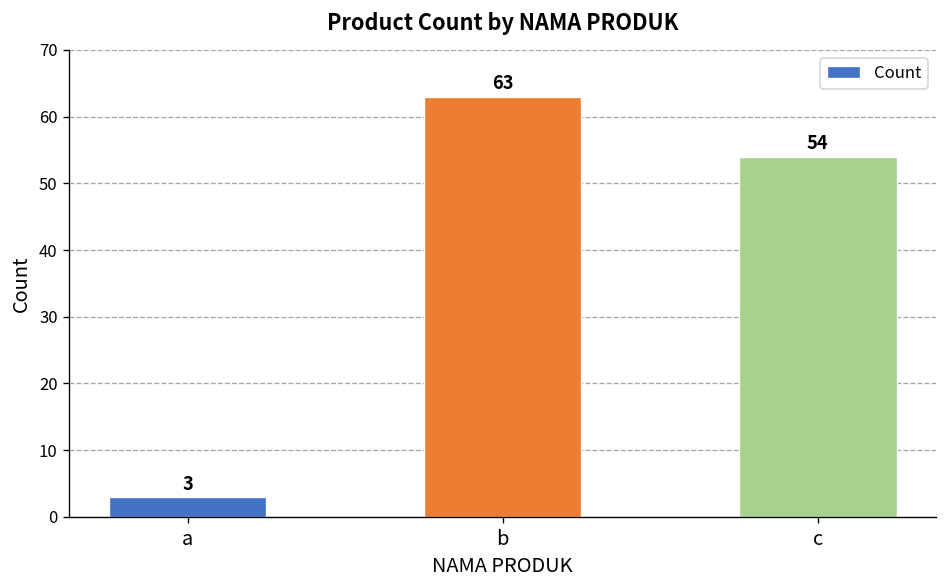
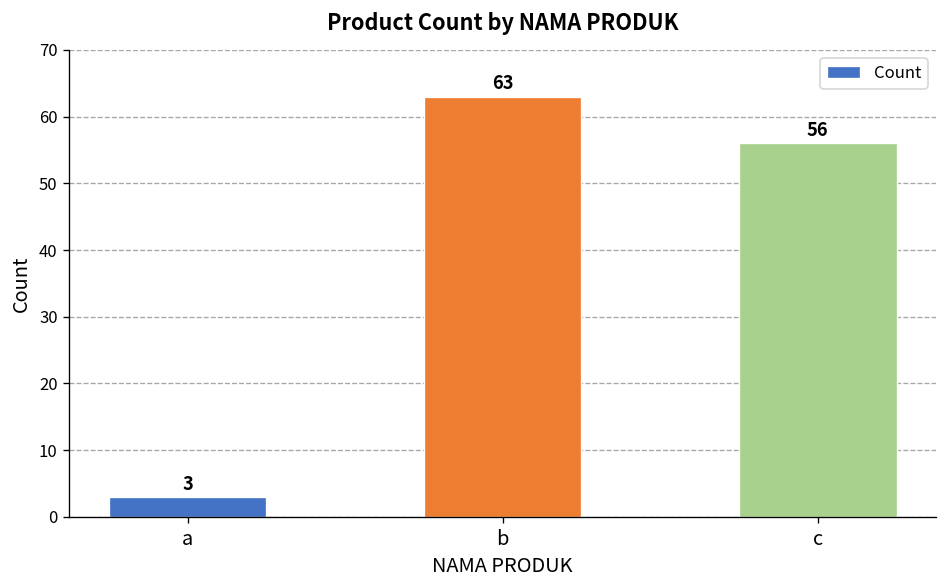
c: 54 -> 56
